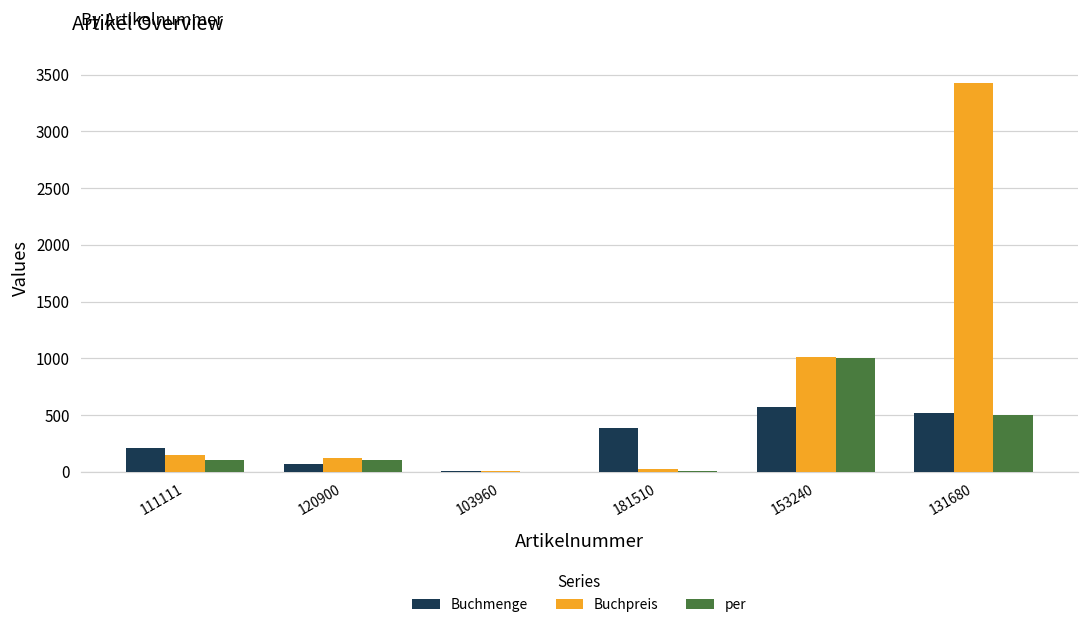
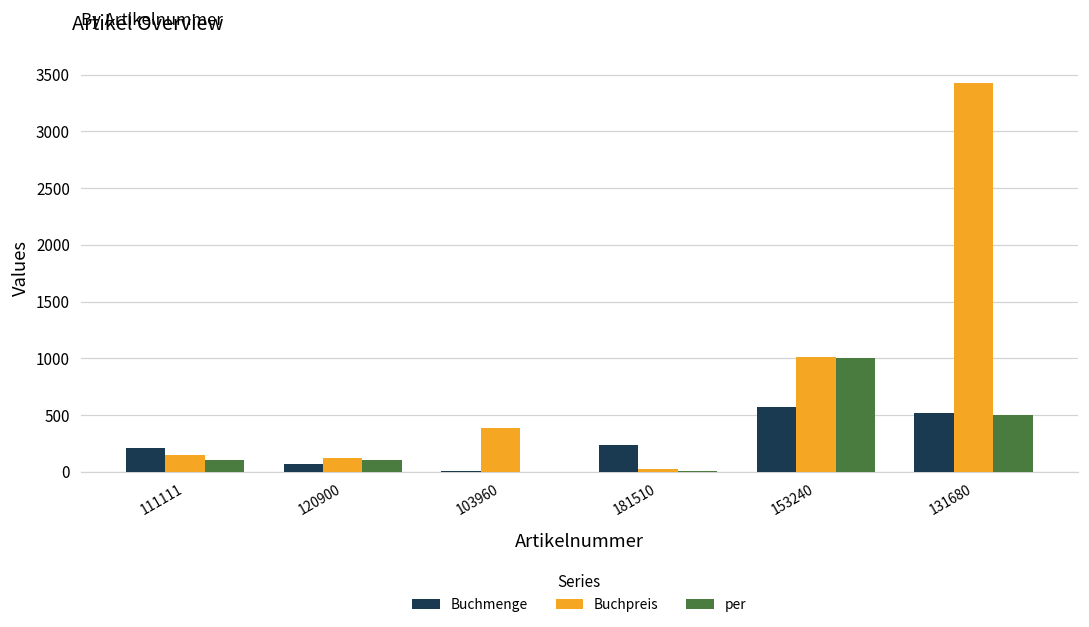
Buchpreis, 103960: 0 -> 380
Buchmenge, 181510: 390 -> 240
